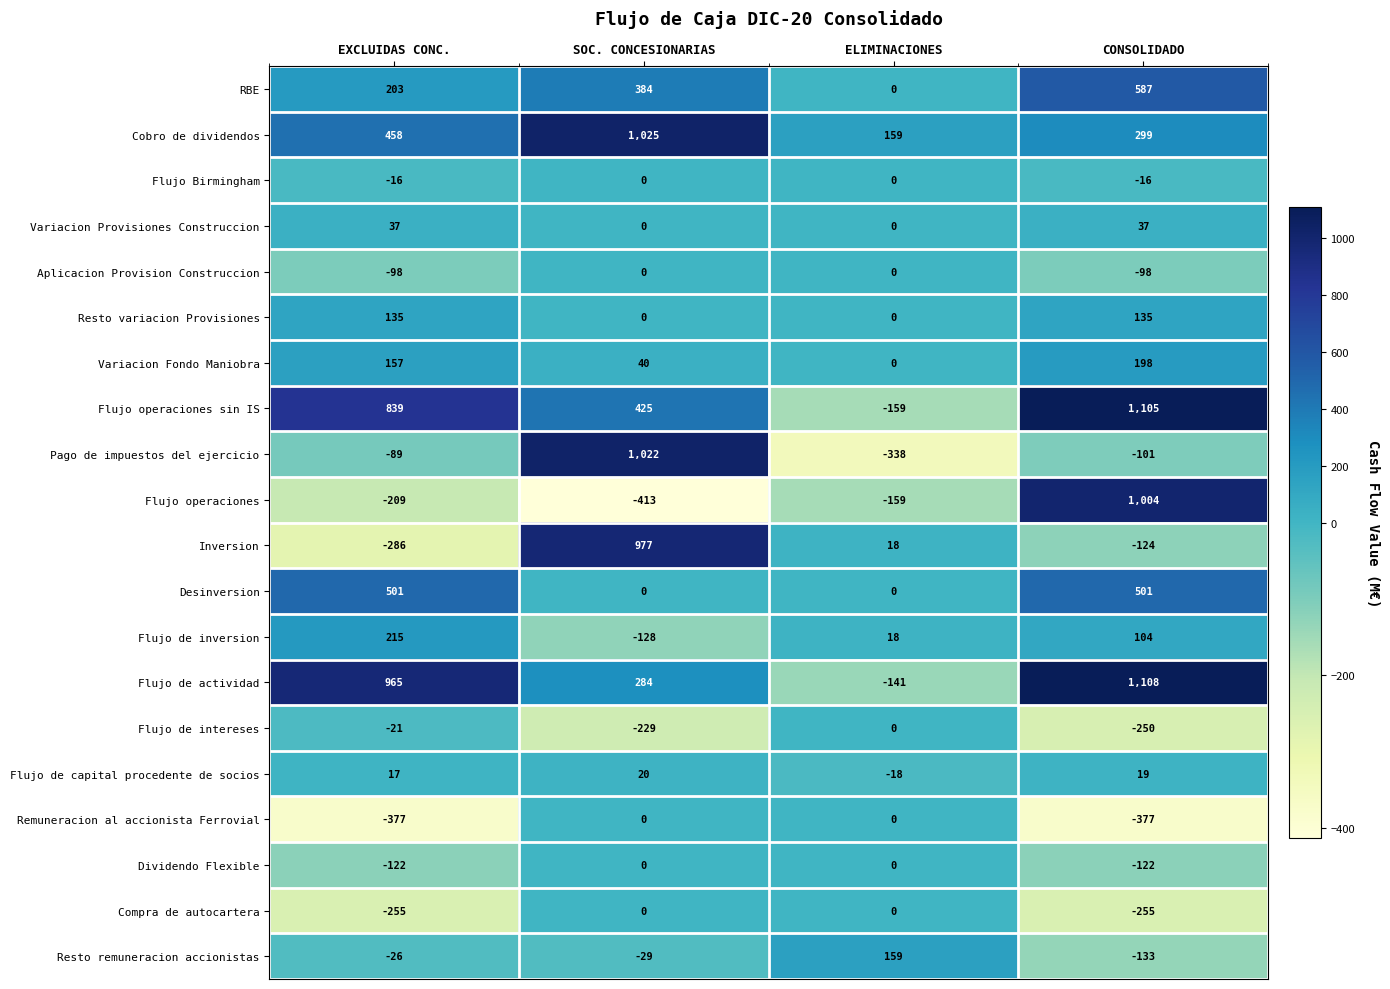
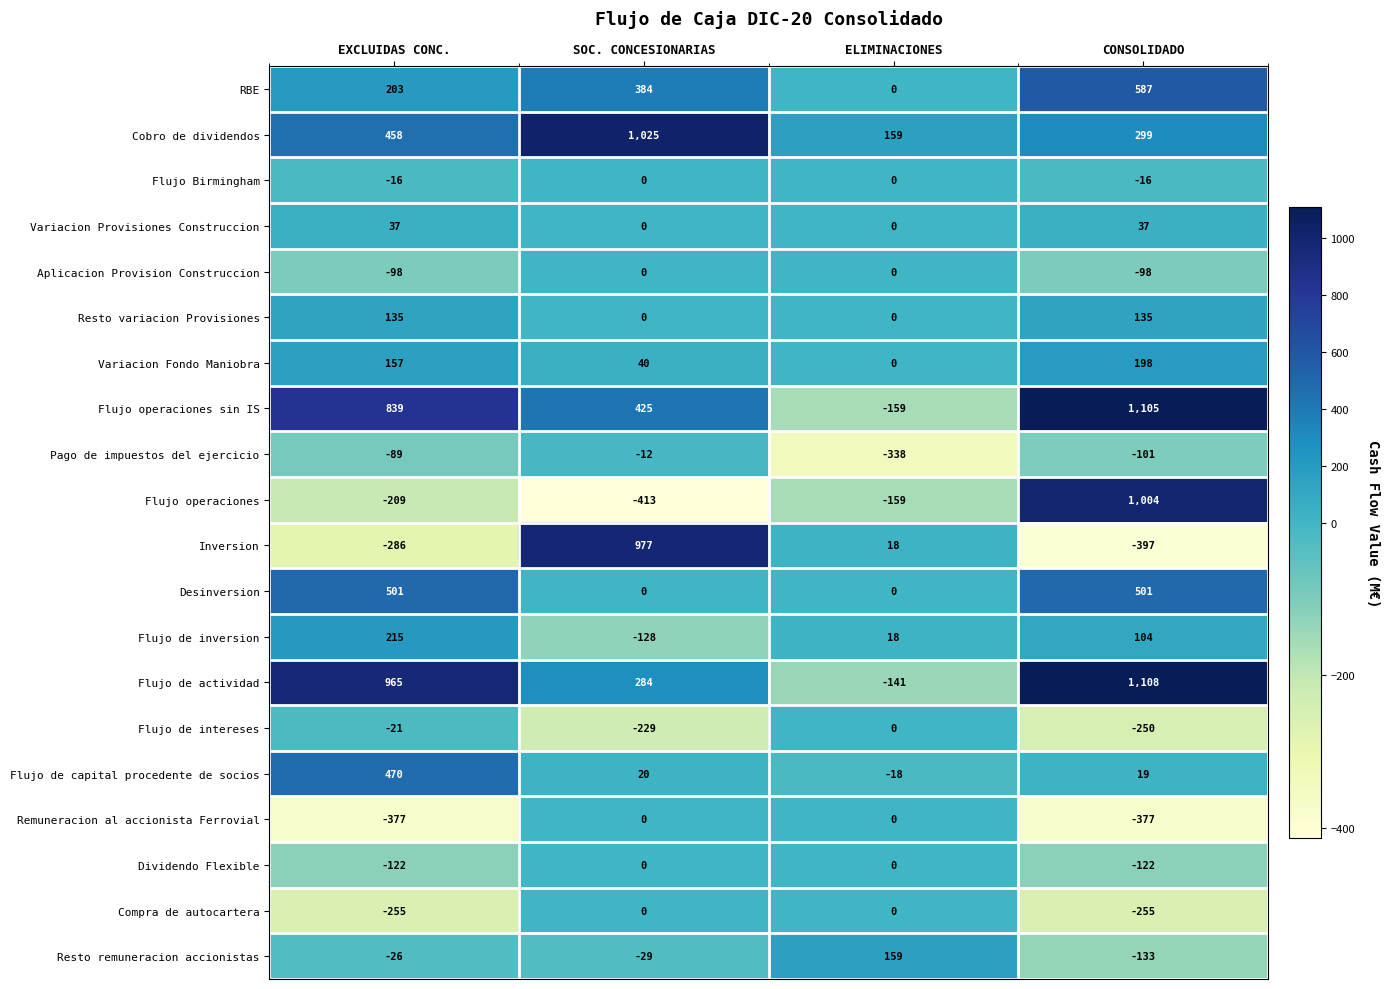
Pago de impuestos del ejercicio, SOC. CONCESIONARIAS: 1,022 -> -12
Inversion, CONSOLIDADO: -124 -> -397
Flujo de capital procedente de socios, EXCLUIDAS CONC.: 17 -> 470
